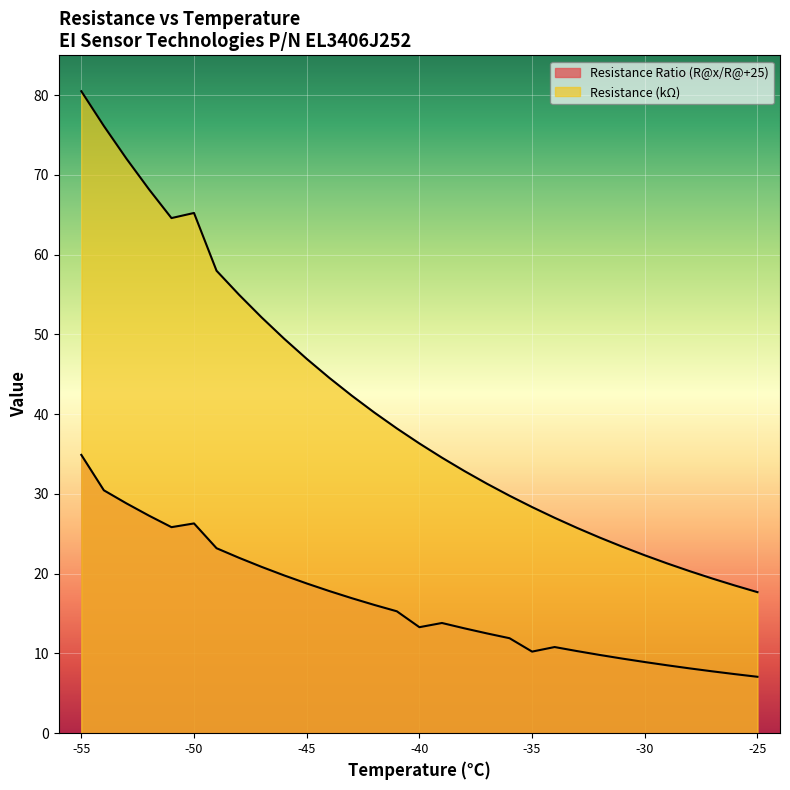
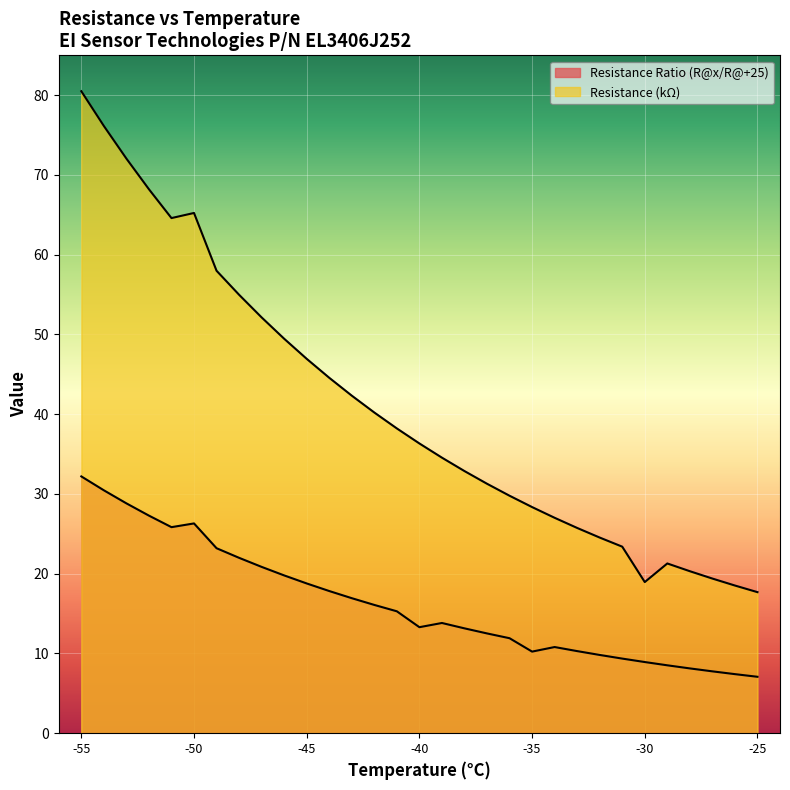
Resistance Ratio (R@x/R@+25), -55: 35 -> 32
Resistance (kΩ), -30: 22 -> 19
